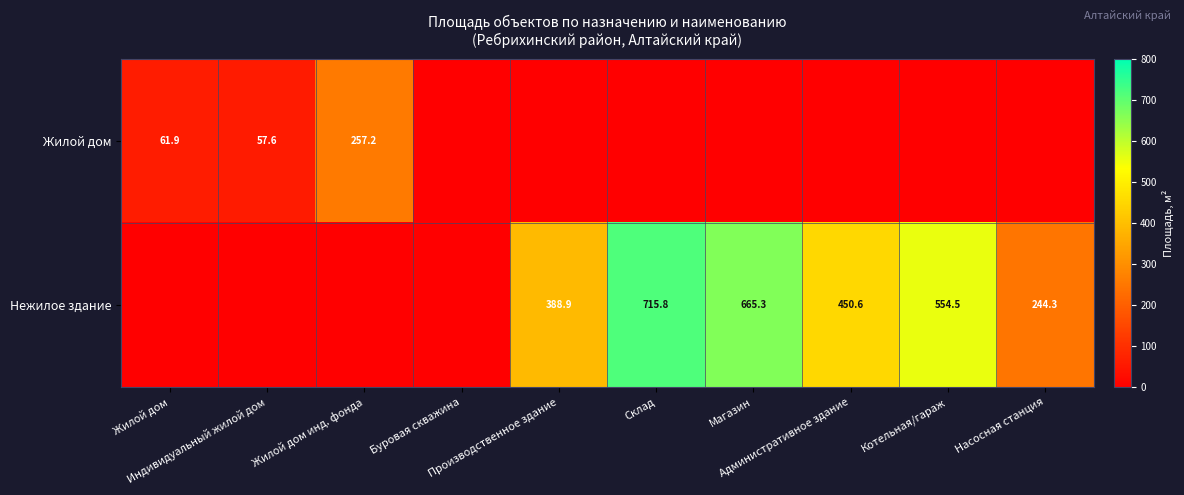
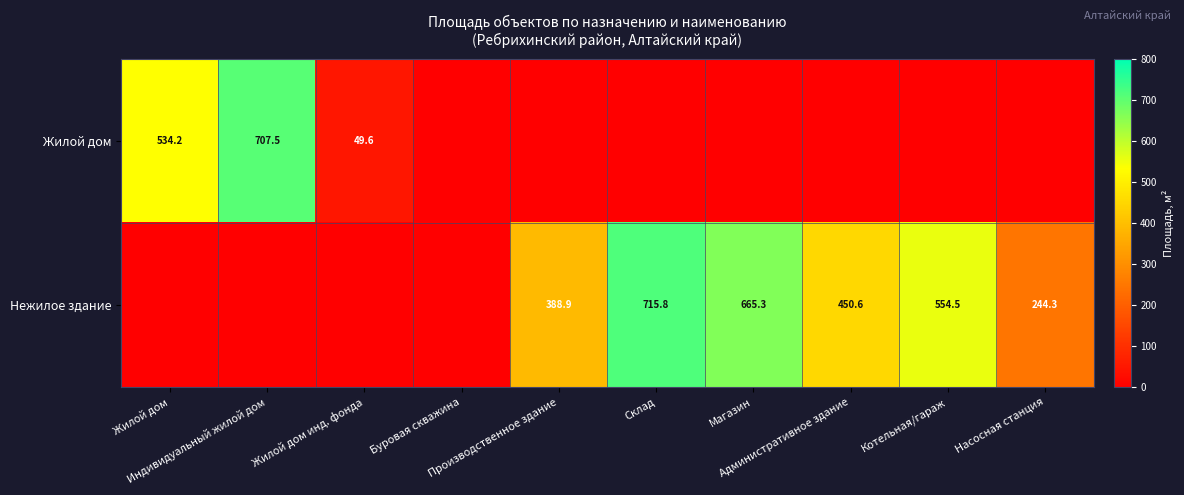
Жилой дом, Жилой дом: 61.9 -> 534.2
Жилой дом, Индивидуальный жилой дом: 57.6 -> 707.5
Жилой дом, Жилой дом инд. фонда: 257.2 -> 49.6
